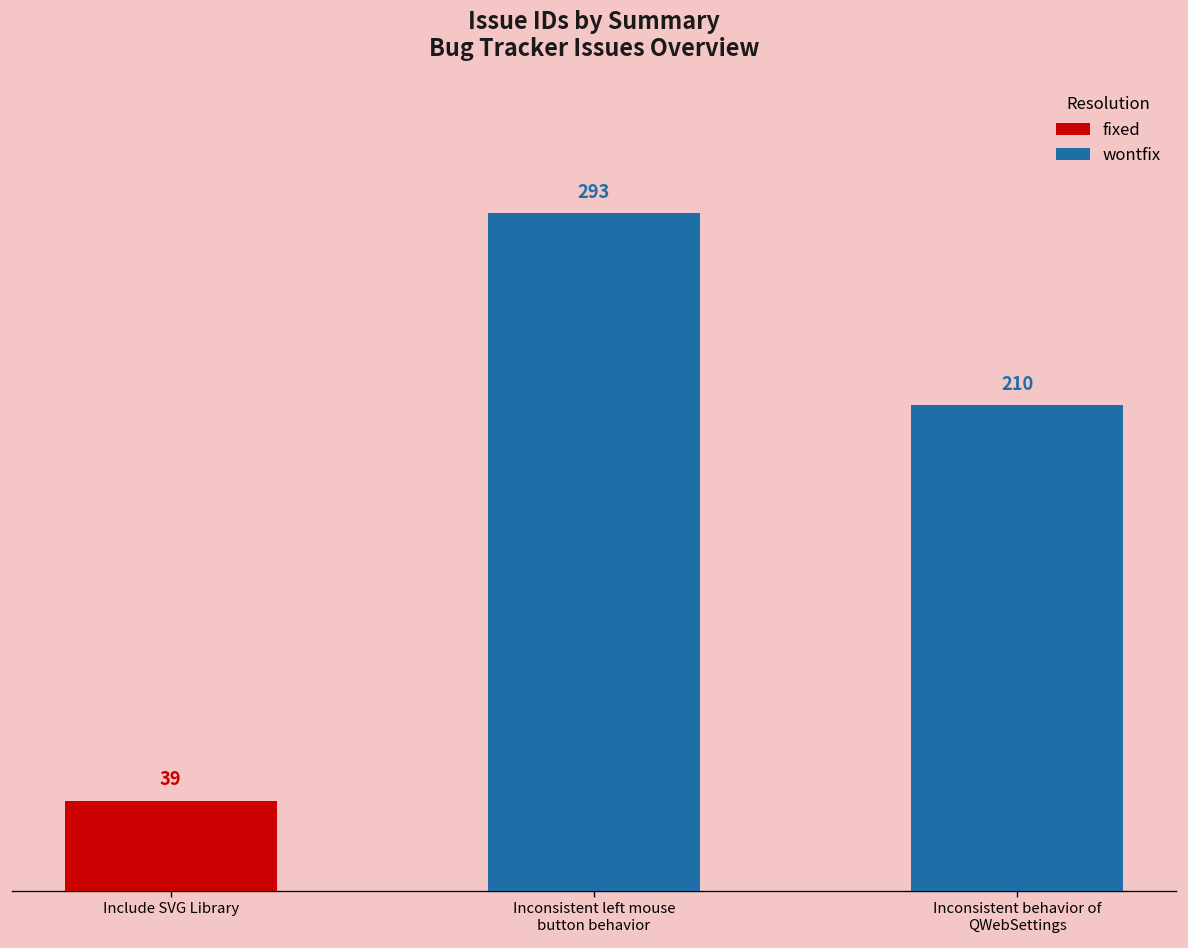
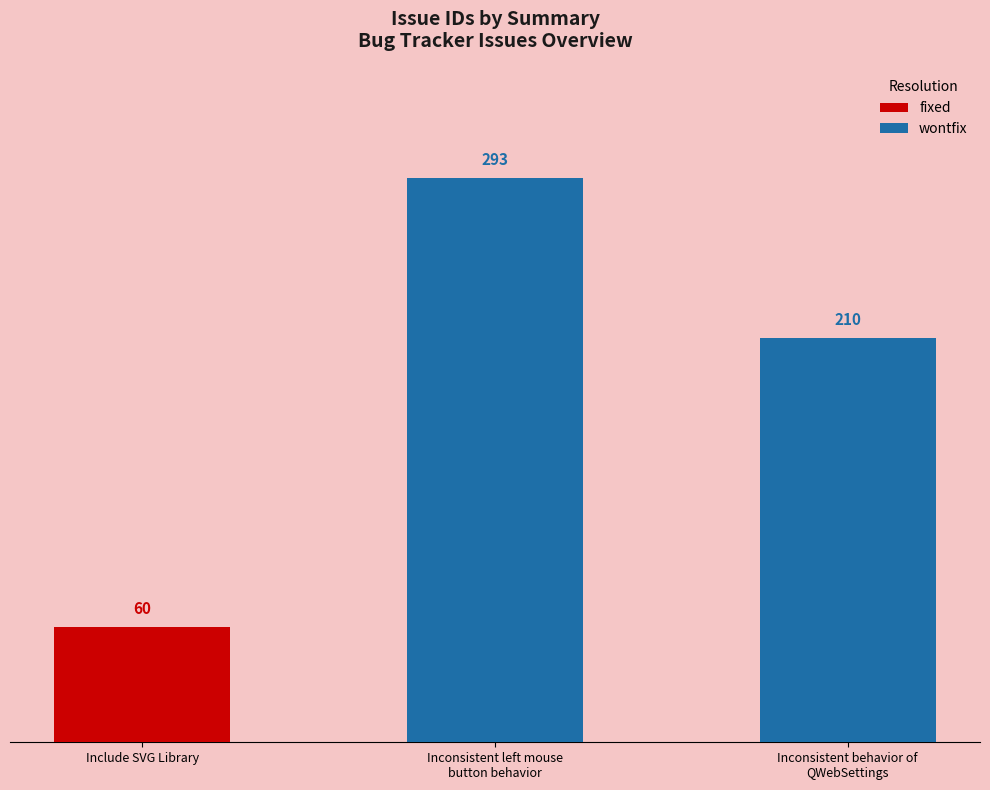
Include SVG Library: 39 -> 60
